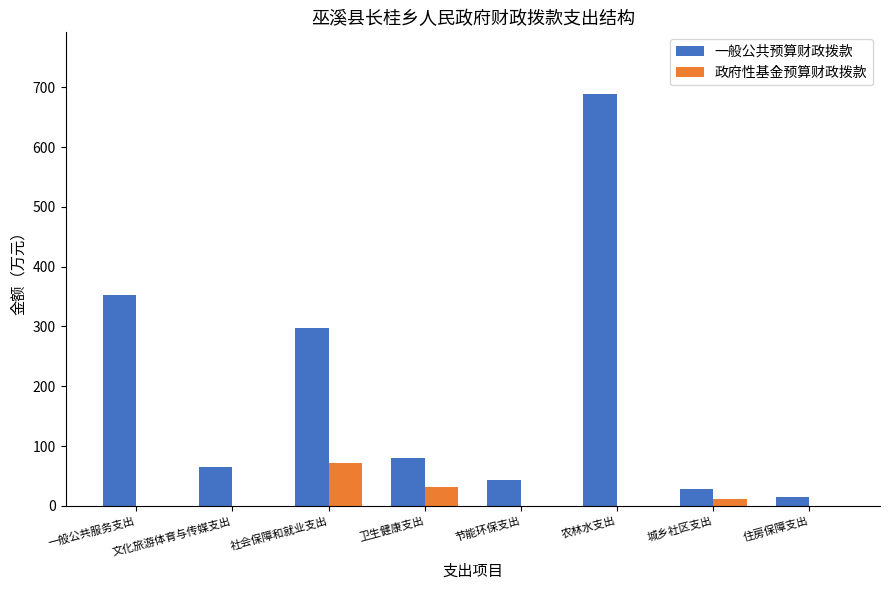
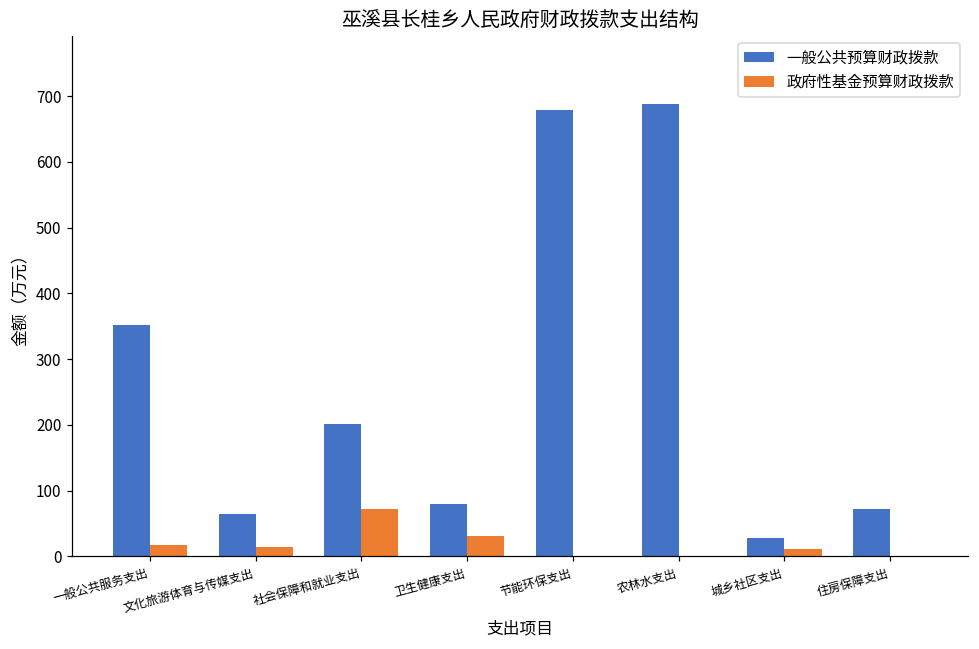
政府性基金预算财政拨款, 一般公共服务支出: 0 -> 20
政府性基金预算财政拨款, 文化旅游体育与传媒支出: 0 -> 20
一般公共预算财政拨款, 社会保障和就业支出: 300 -> 200
一般公共预算财政拨款, 节能环保支出: 40 -> 680
一般公共预算财政拨款, 住房保障支出: 20 -> 70
